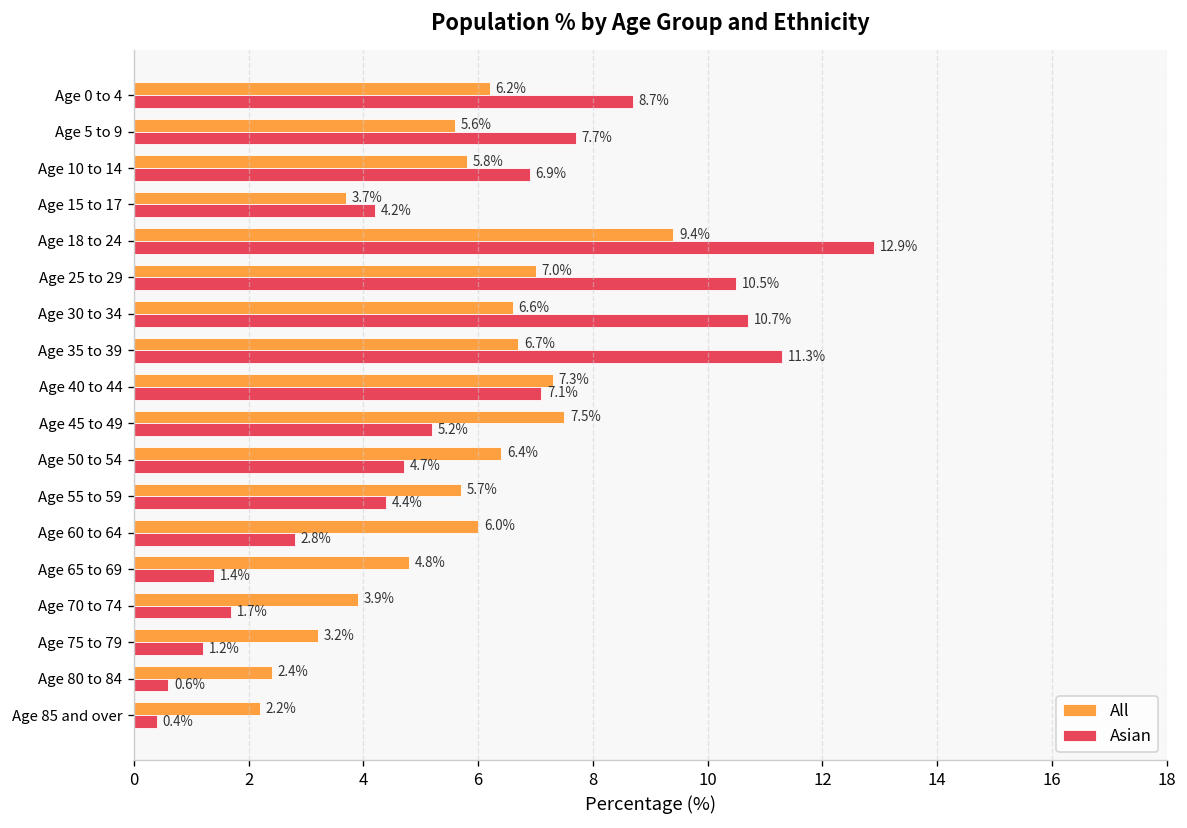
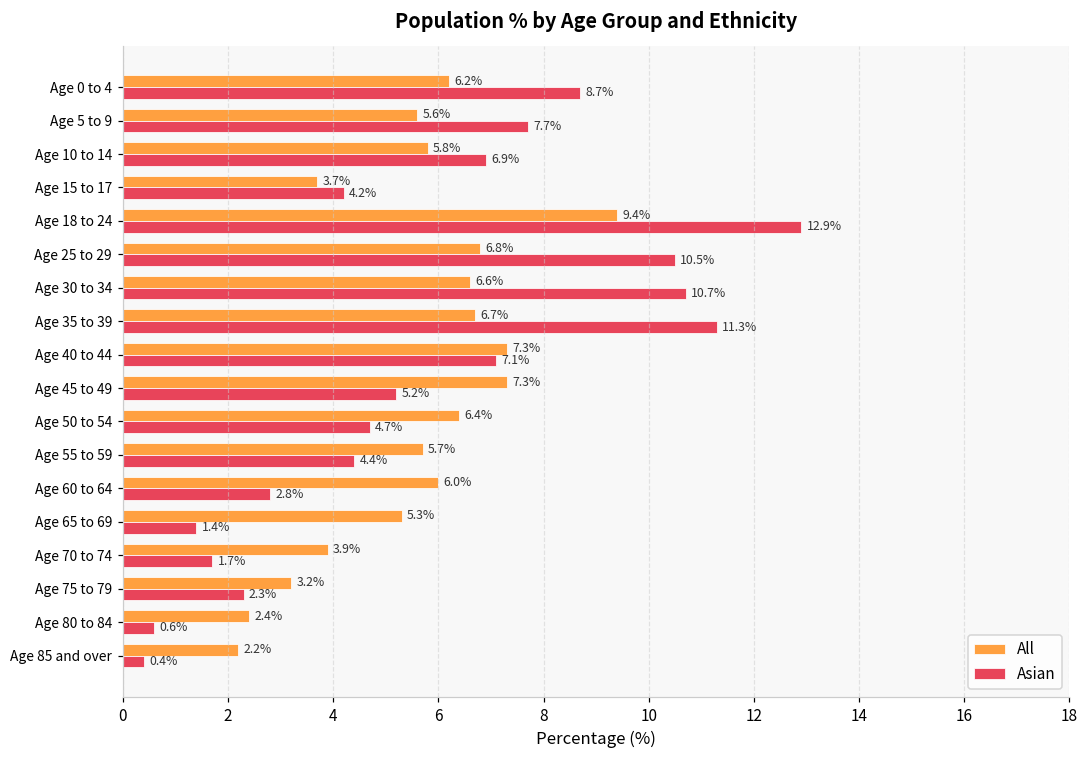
All, Age 25 to 29: 7.0% -> 6.8%
All, Age 45 to 49: 7.5% -> 7.3%
All, Age 65 to 69: 4.8% -> 5.3%
Asian, Age 75 to 79: 1.2% -> 2.3%
